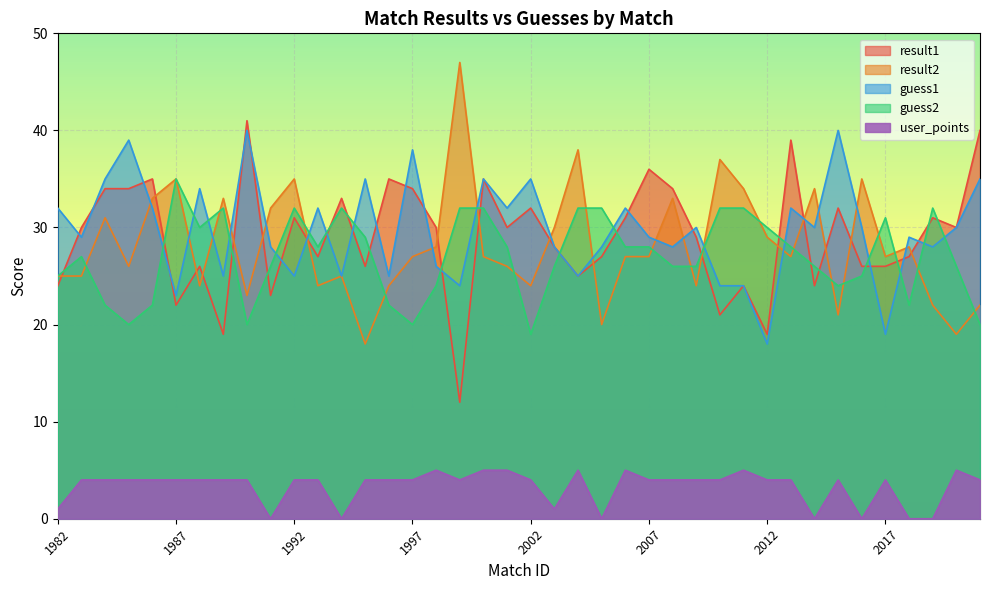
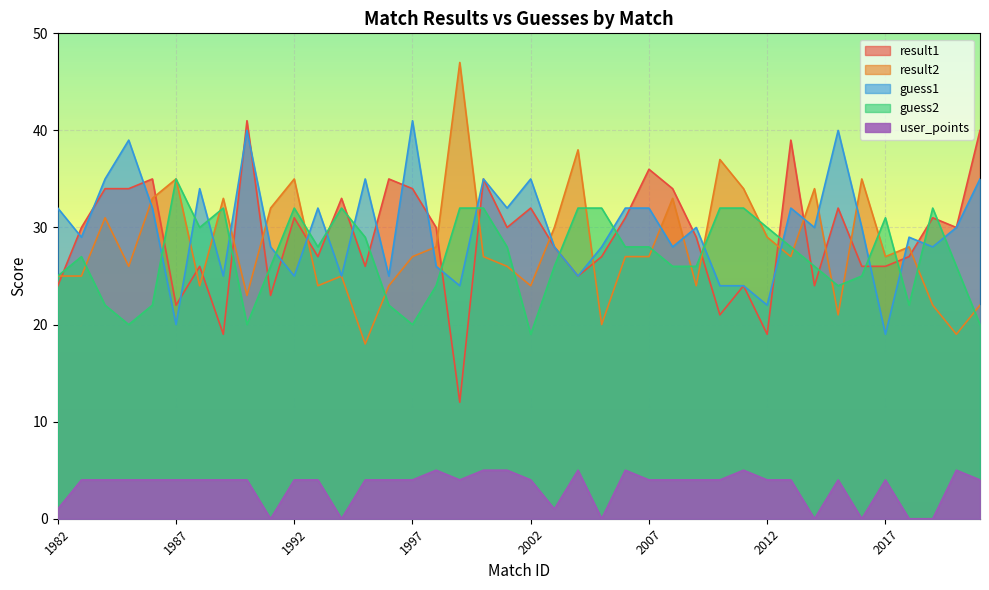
guess1, 1987: 23 -> 20
guess1, 1997: 38 -> 41
guess1, 2007: 29 -> 32
guess1, 2012: 18 -> 22
